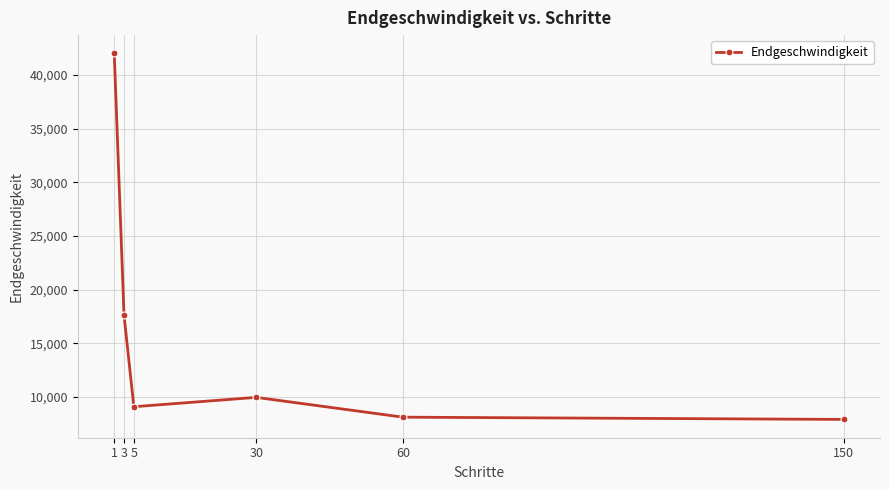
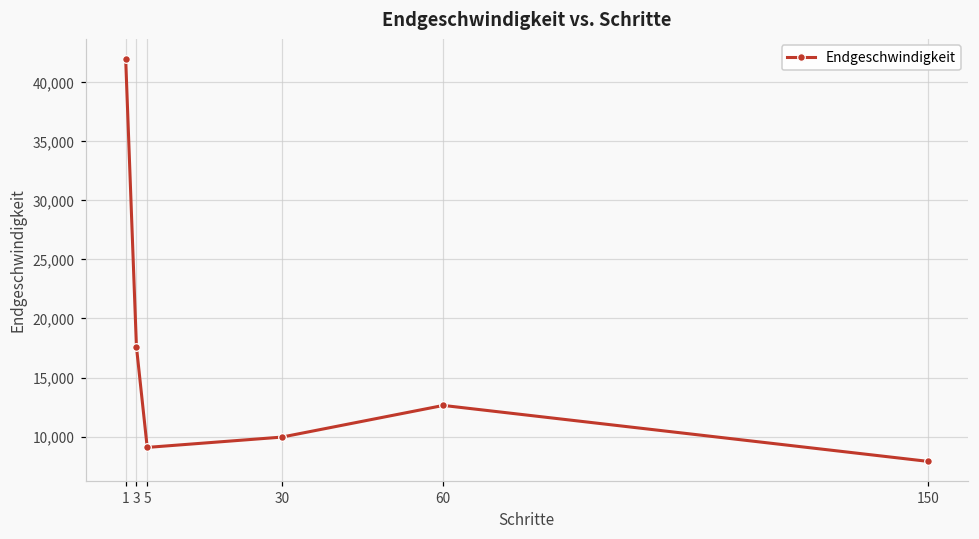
60: 8,100 -> 12,600
